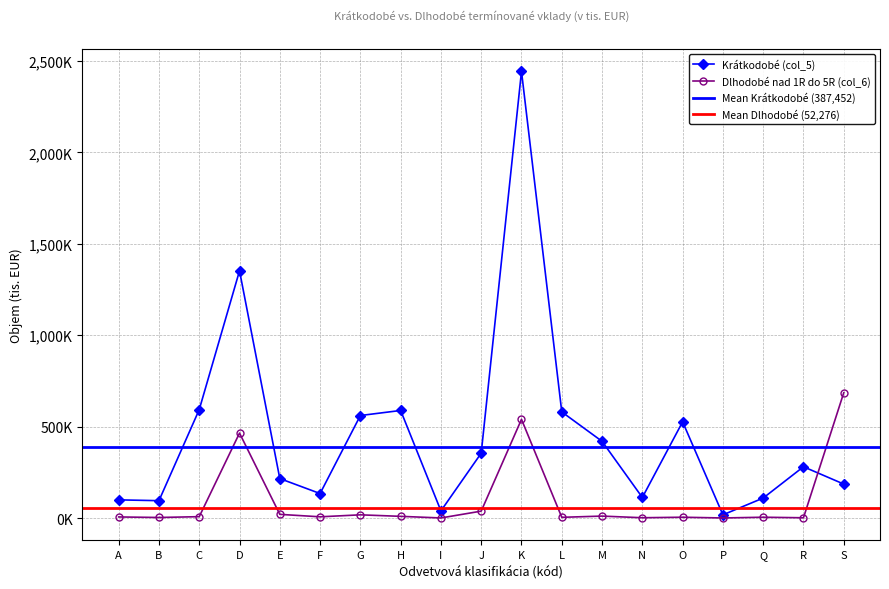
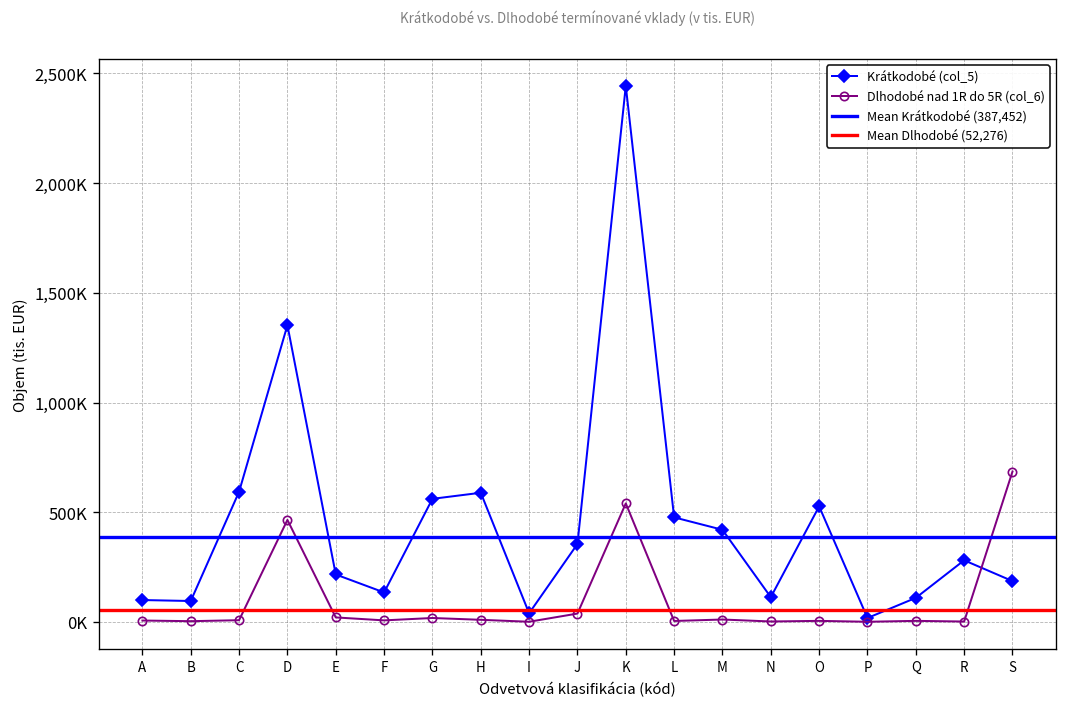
Krátkodobé (col_5), L: 580,000 -> 480,000
